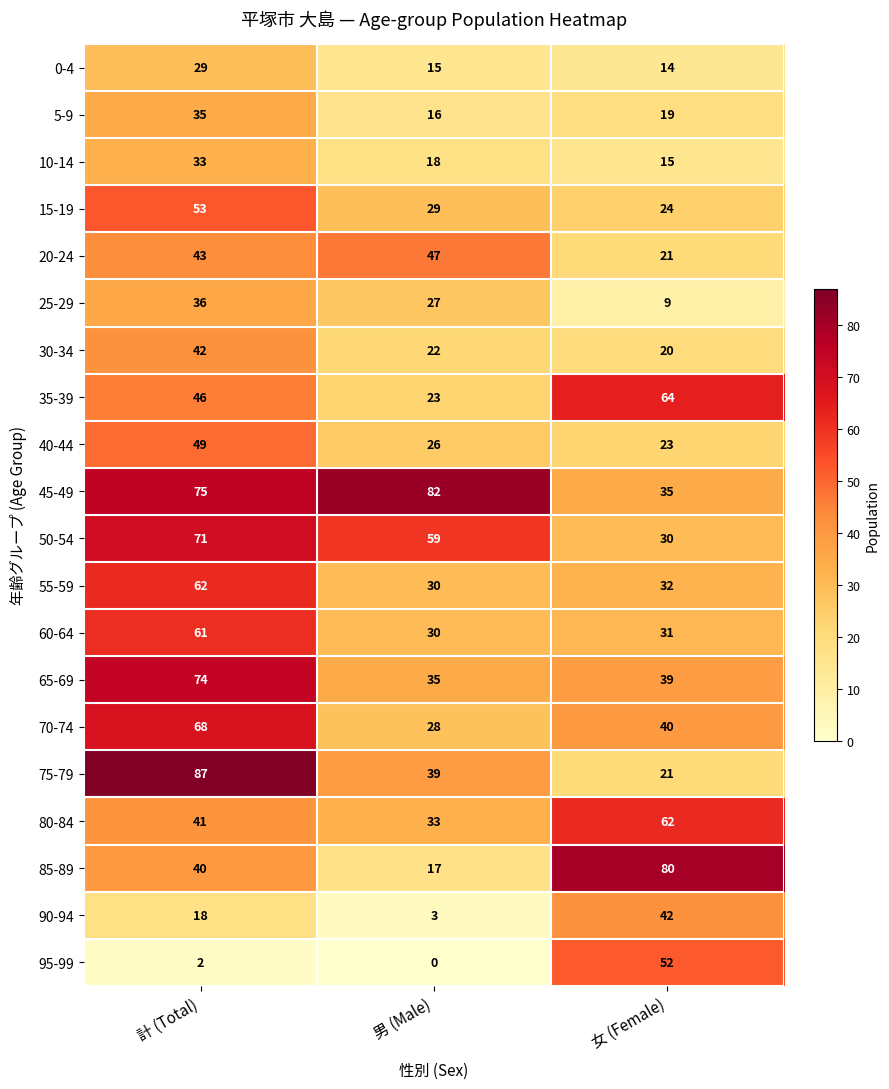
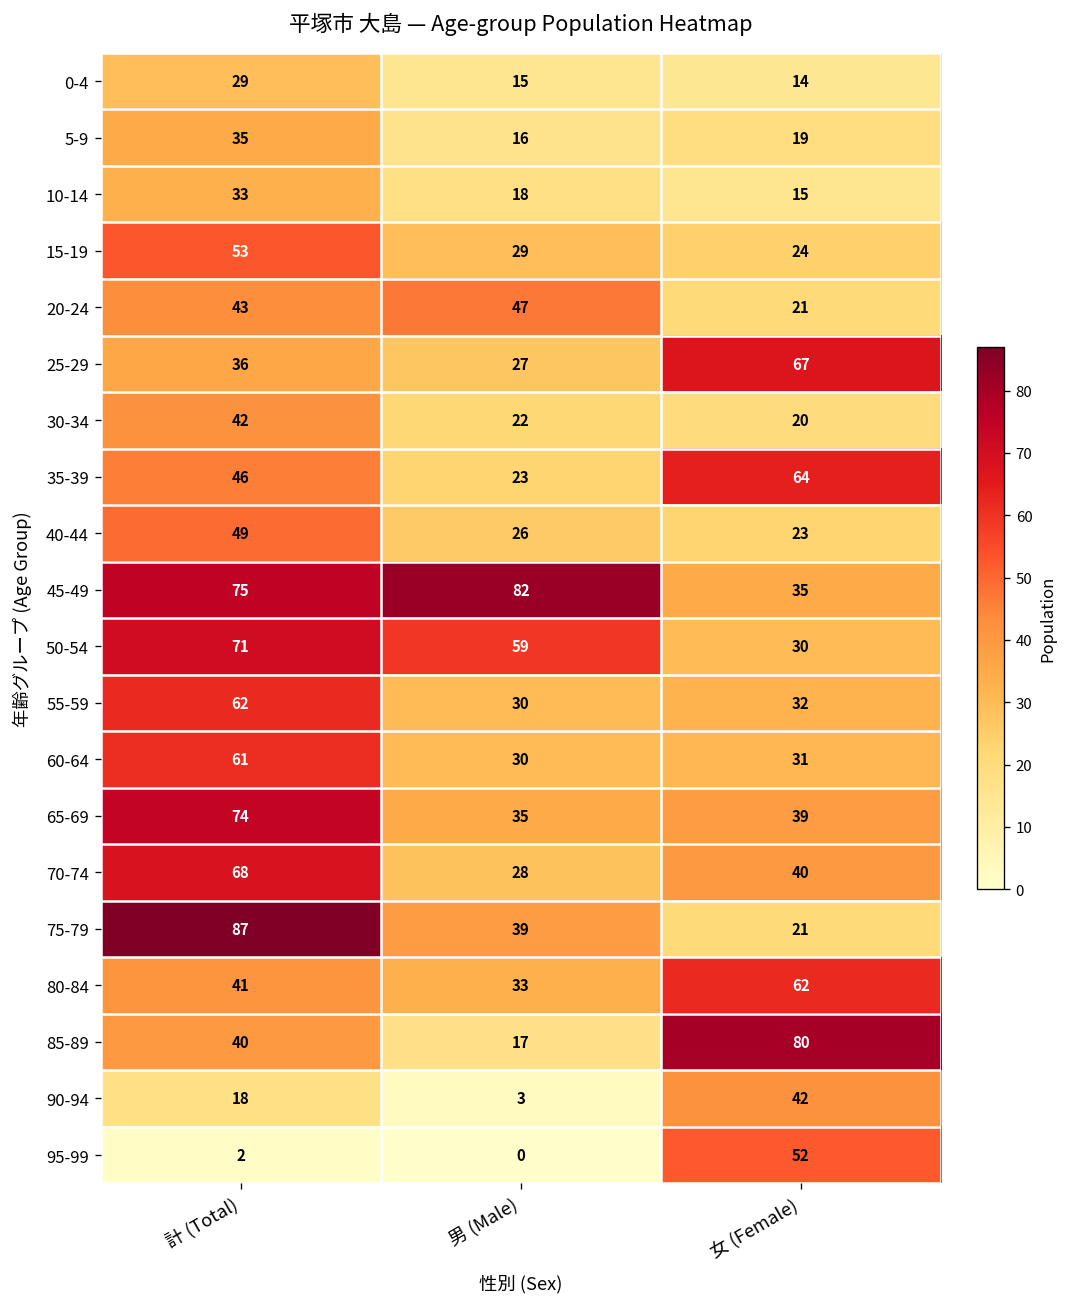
25-29, 女 (Female): 9 -> 67
